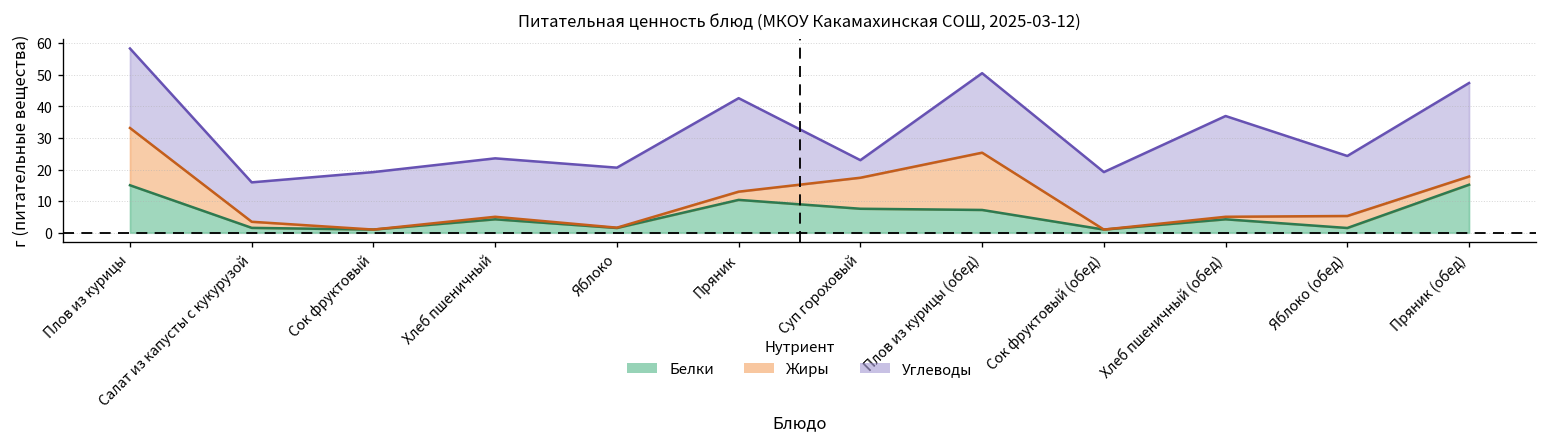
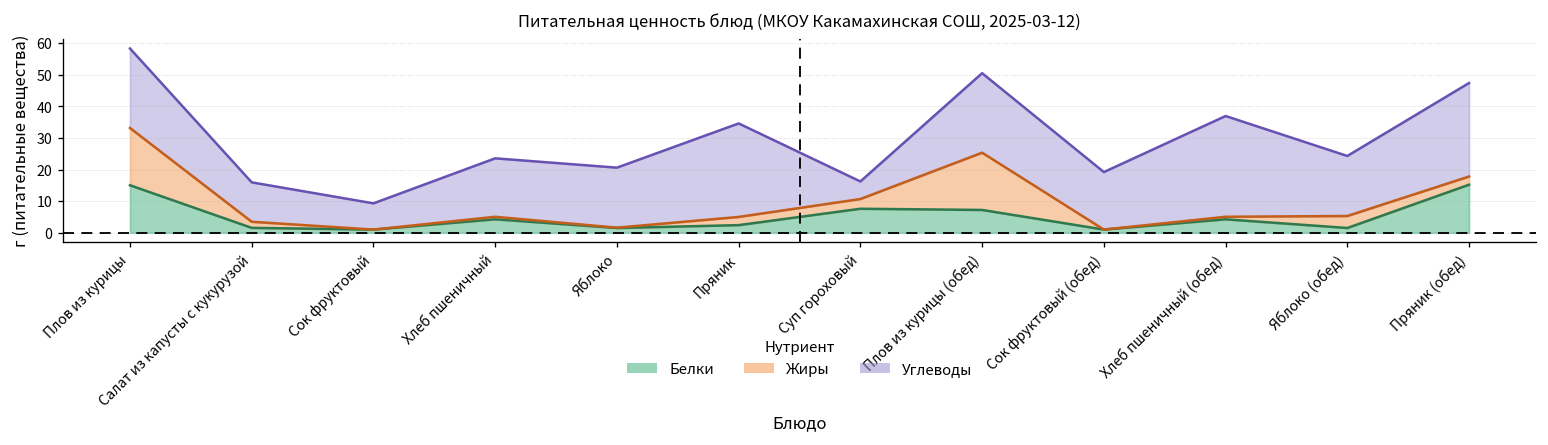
Углеводы, Сок фруктовый: 18 -> 8
Белки, Пряник: 10 -> 2
Жиры, Суп гороховый: 10 -> 3
